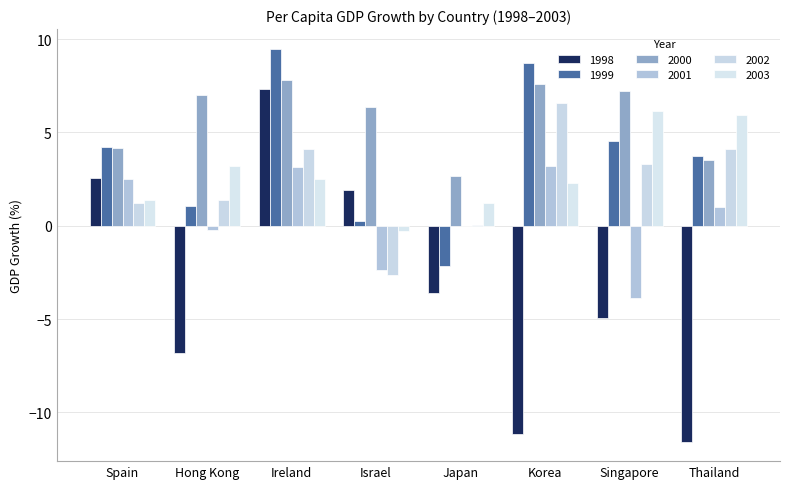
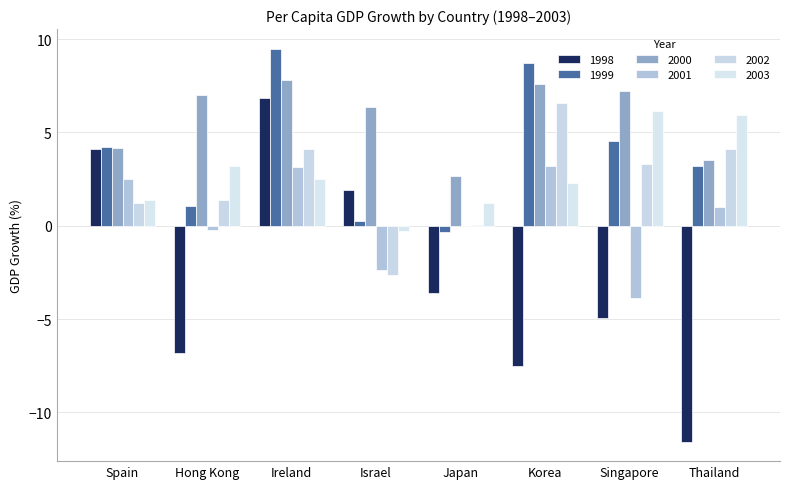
1998, Spain: 2.6 -> 4.1
1998, Ireland: 7.3 -> 6.9
1999, Japan: -2.2 -> -0.3
1998, Korea: -11.2 -> -7.5
1999, Thailand: 3.8 -> 3.2
